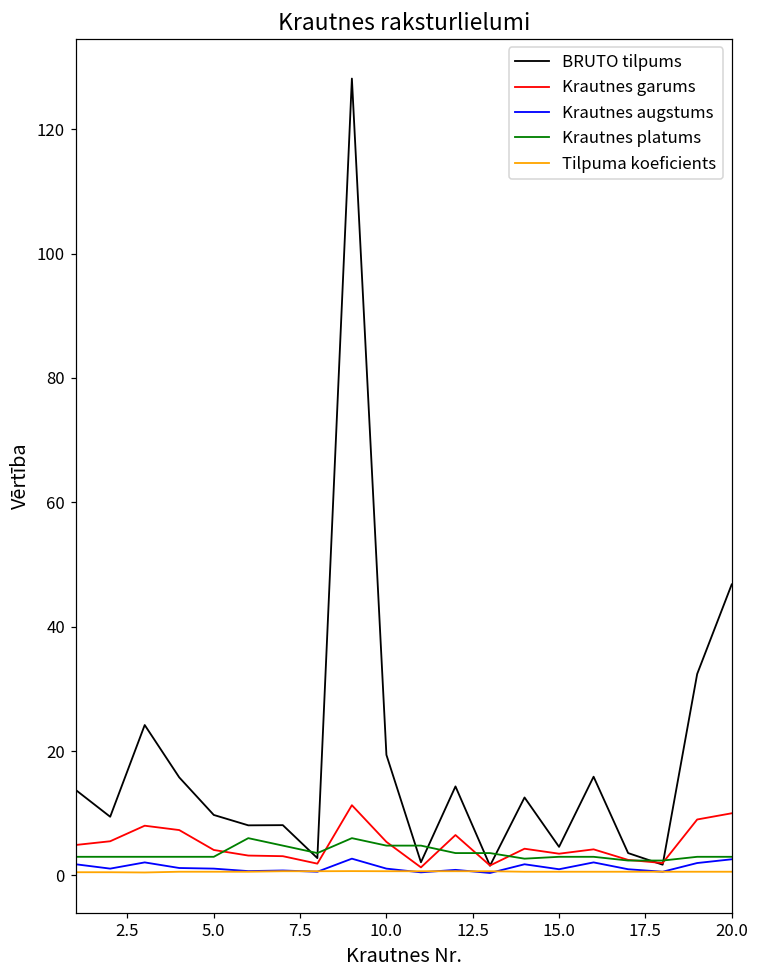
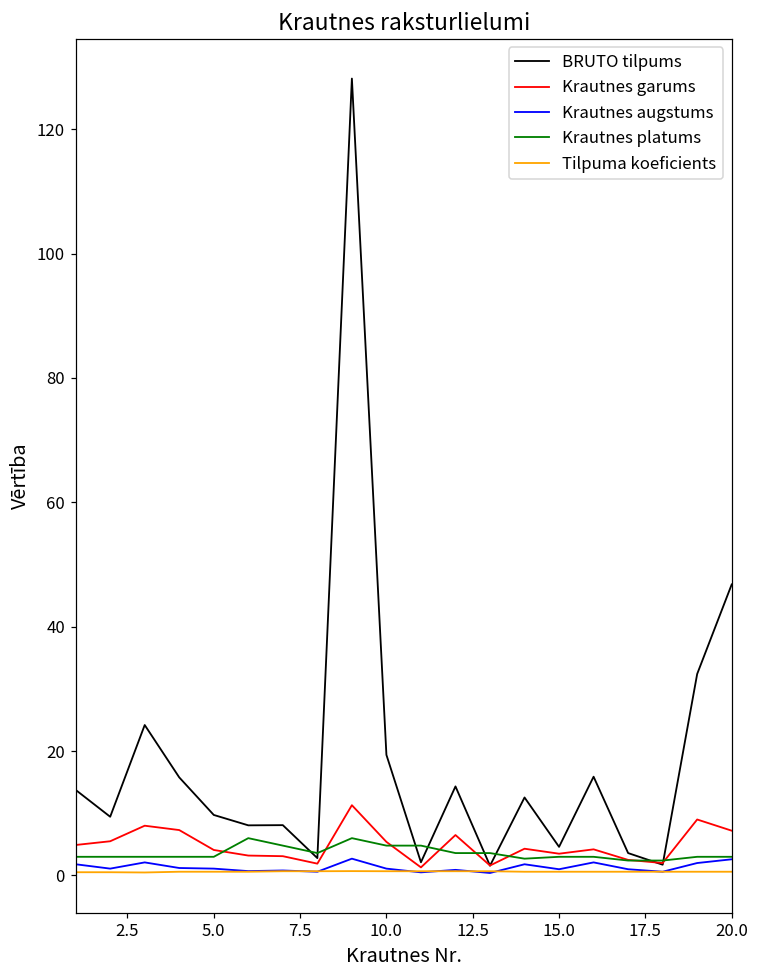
Krautnes garums, 20.0: 10 -> 7
